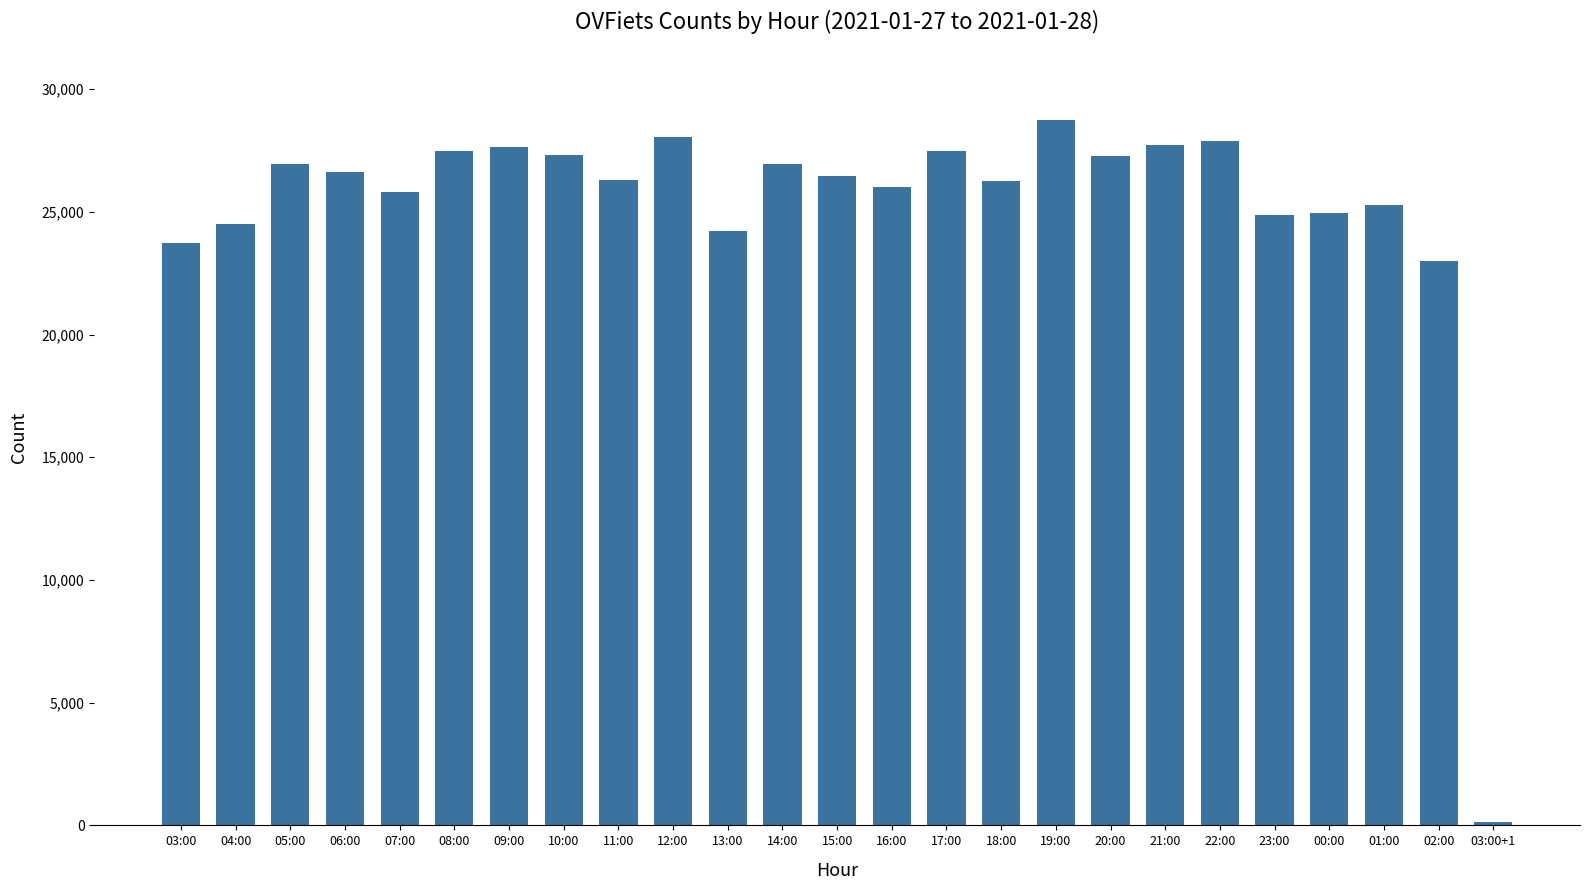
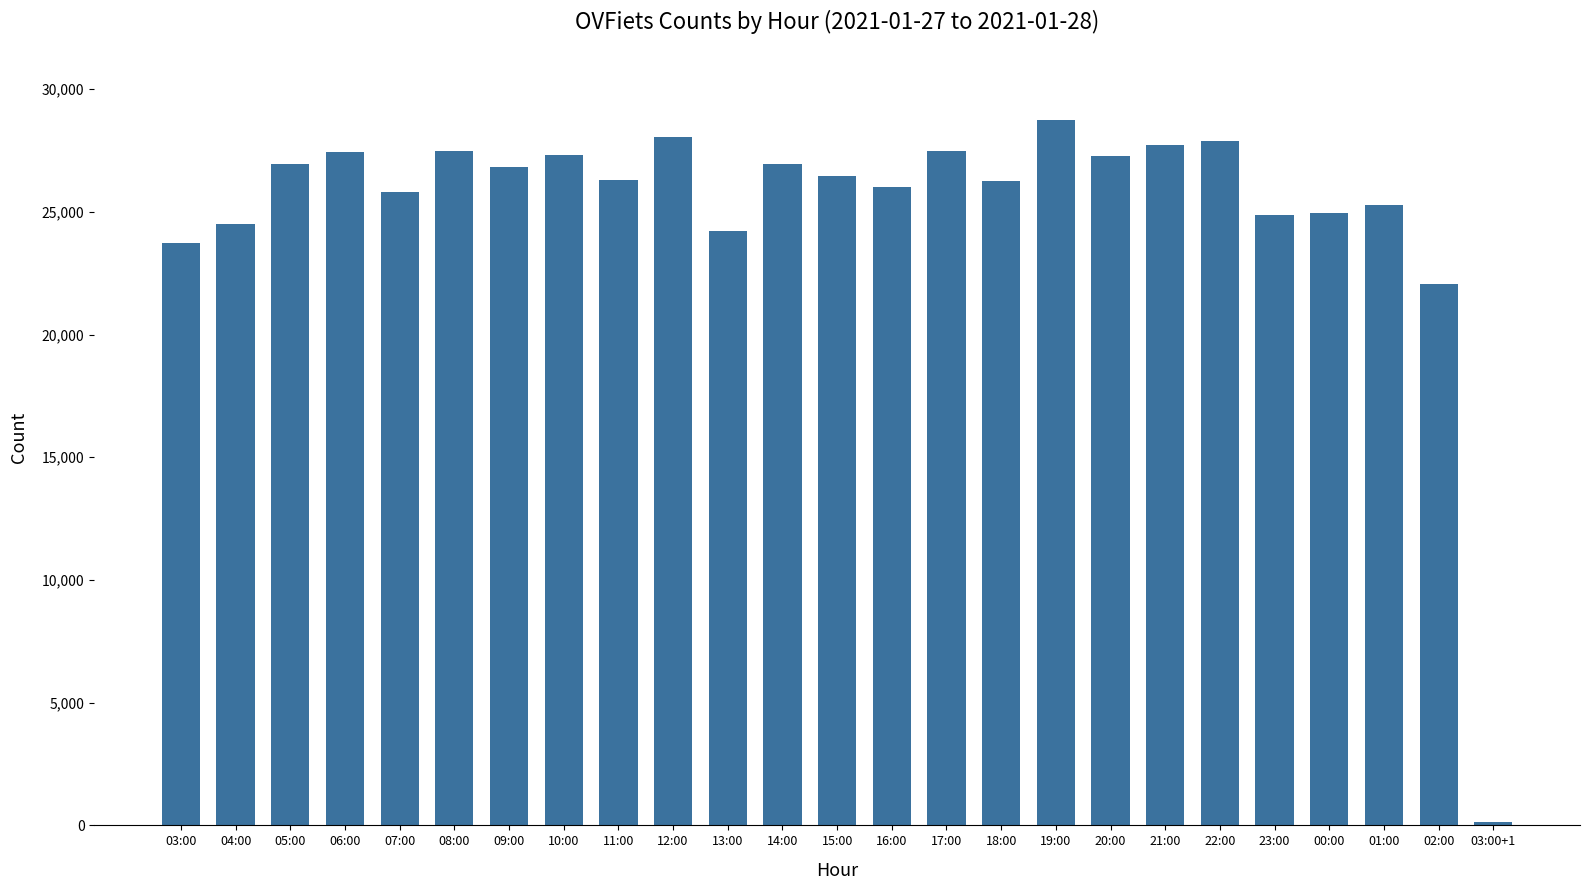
06:00: 26,600 -> 27,400
09:00: 27,600 -> 26,800
02:00: 23,000 -> 22,100
